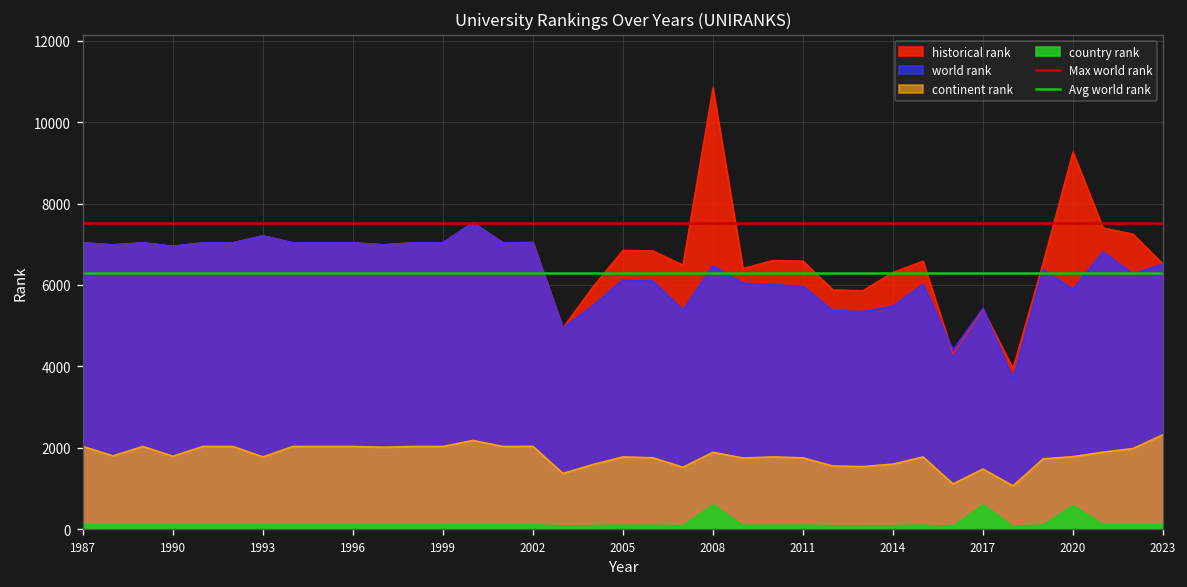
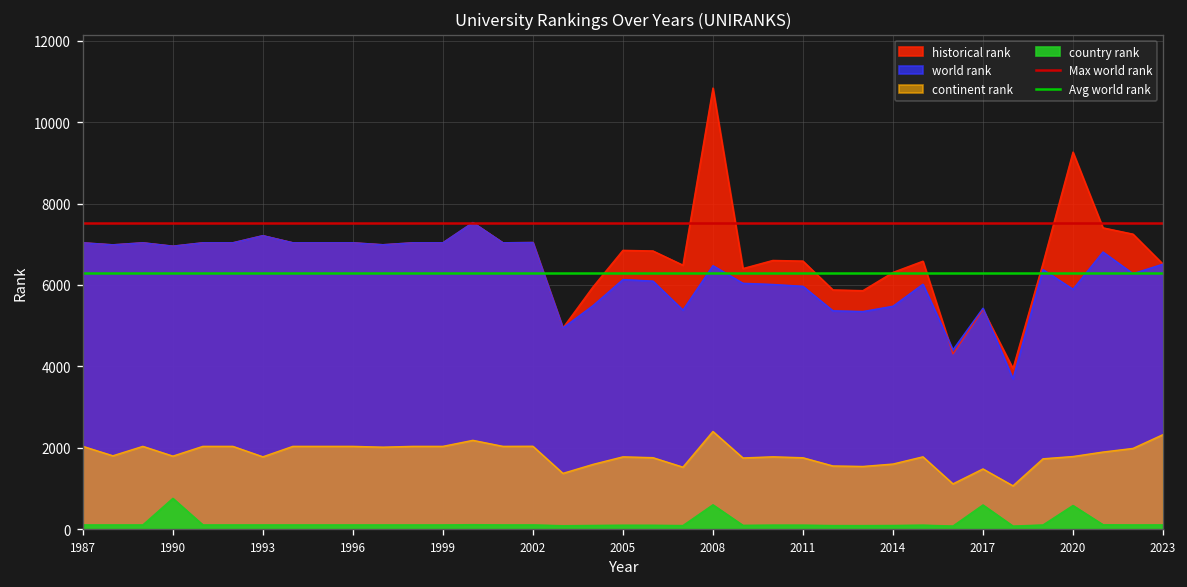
country rank, 1990: 100 -> 800
continent rank, 2008: 1900 -> 2400
